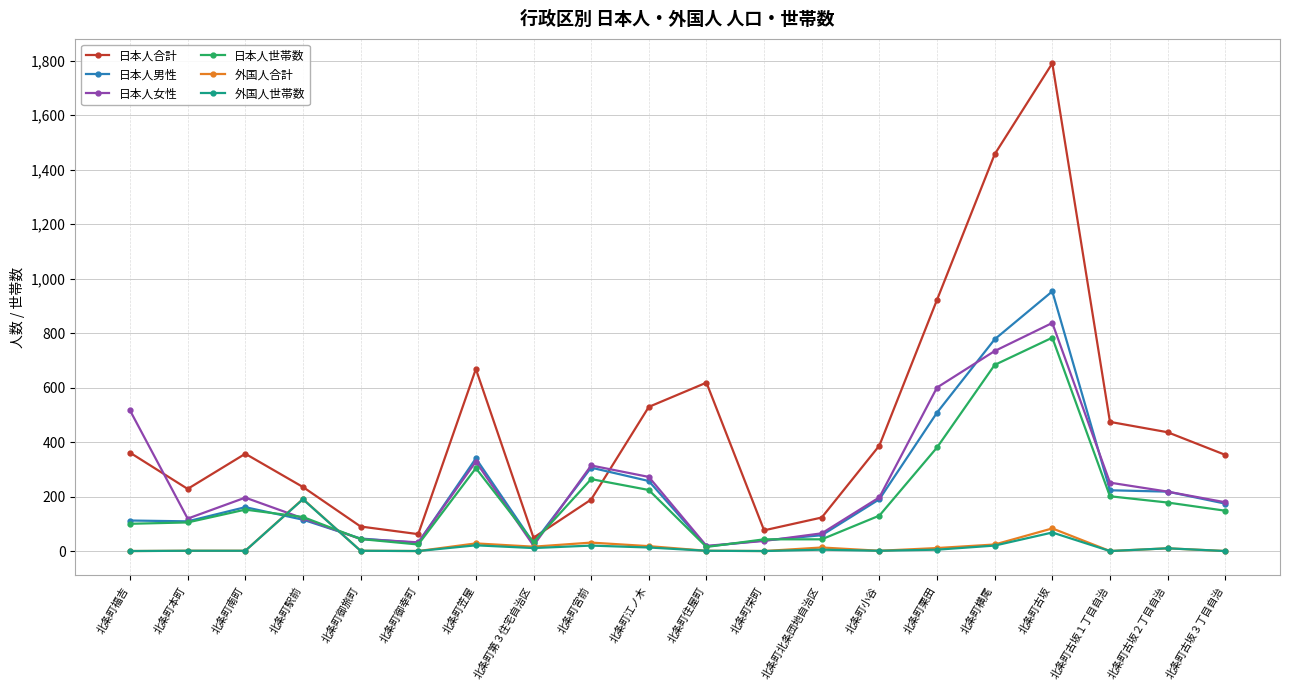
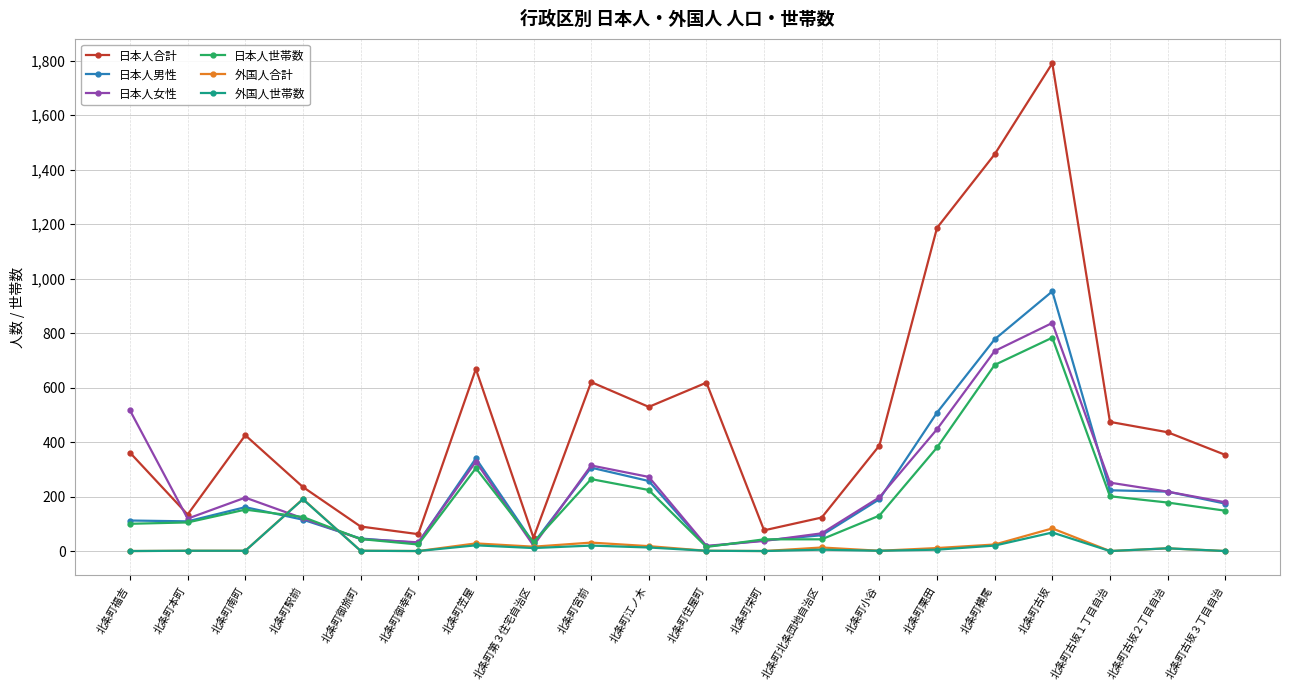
日本人合計, 北条町本町: 230 -> 130
日本人合計, 北条町南町: 360 -> 430
日本人合計, 北条町宮前: 190 -> 620
日本人合計, 北条町栗田: 920 -> 1,190
日本人女性, 北条町栗田: 600 -> 450
